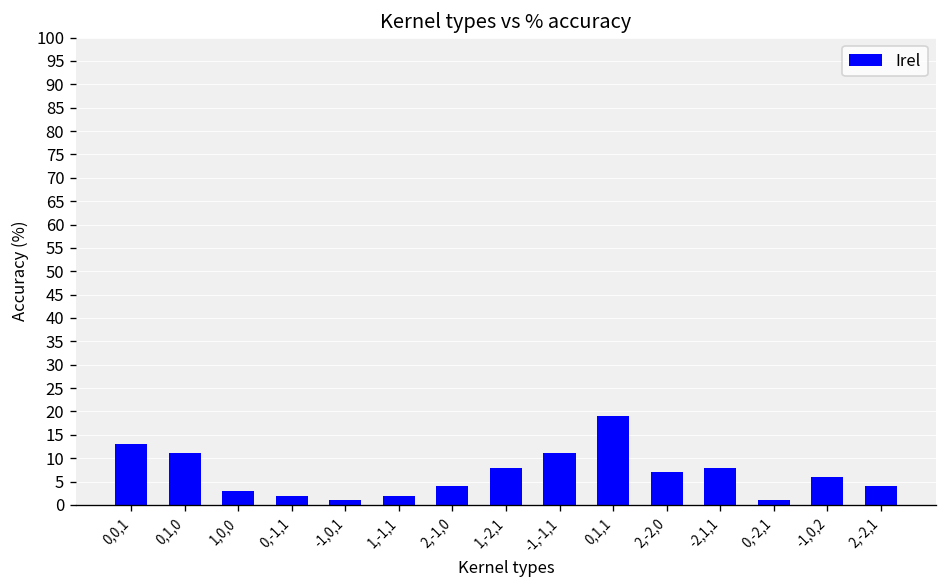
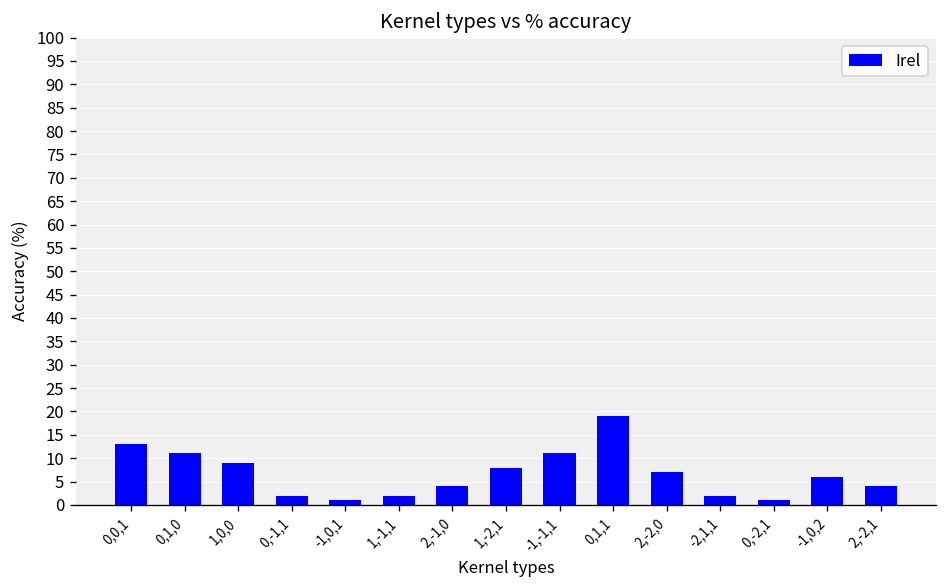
1,0,0: 3 -> 9
-2,1,1: 8 -> 2
